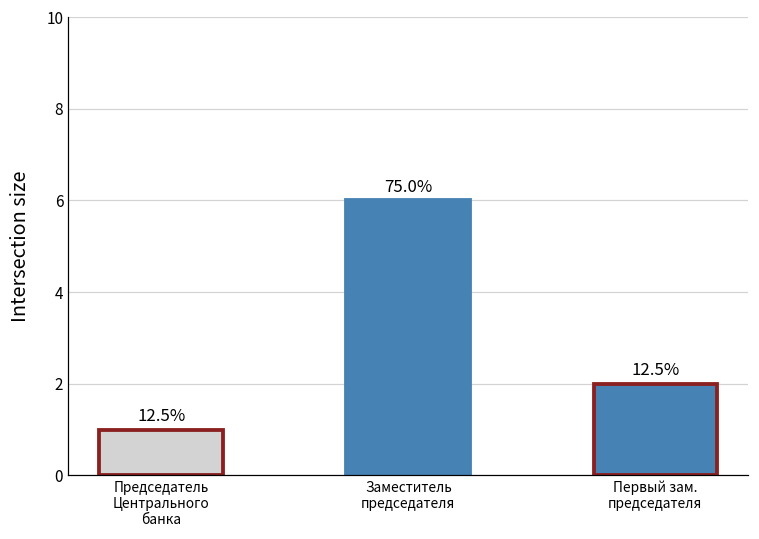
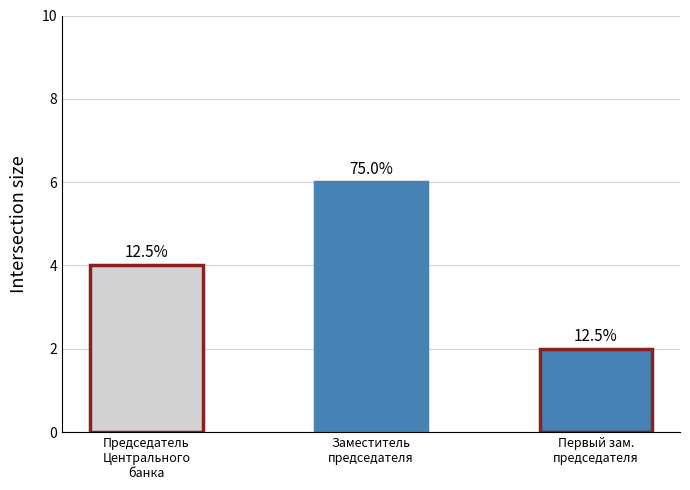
Председатель Центрального банка: 1 -> 4
